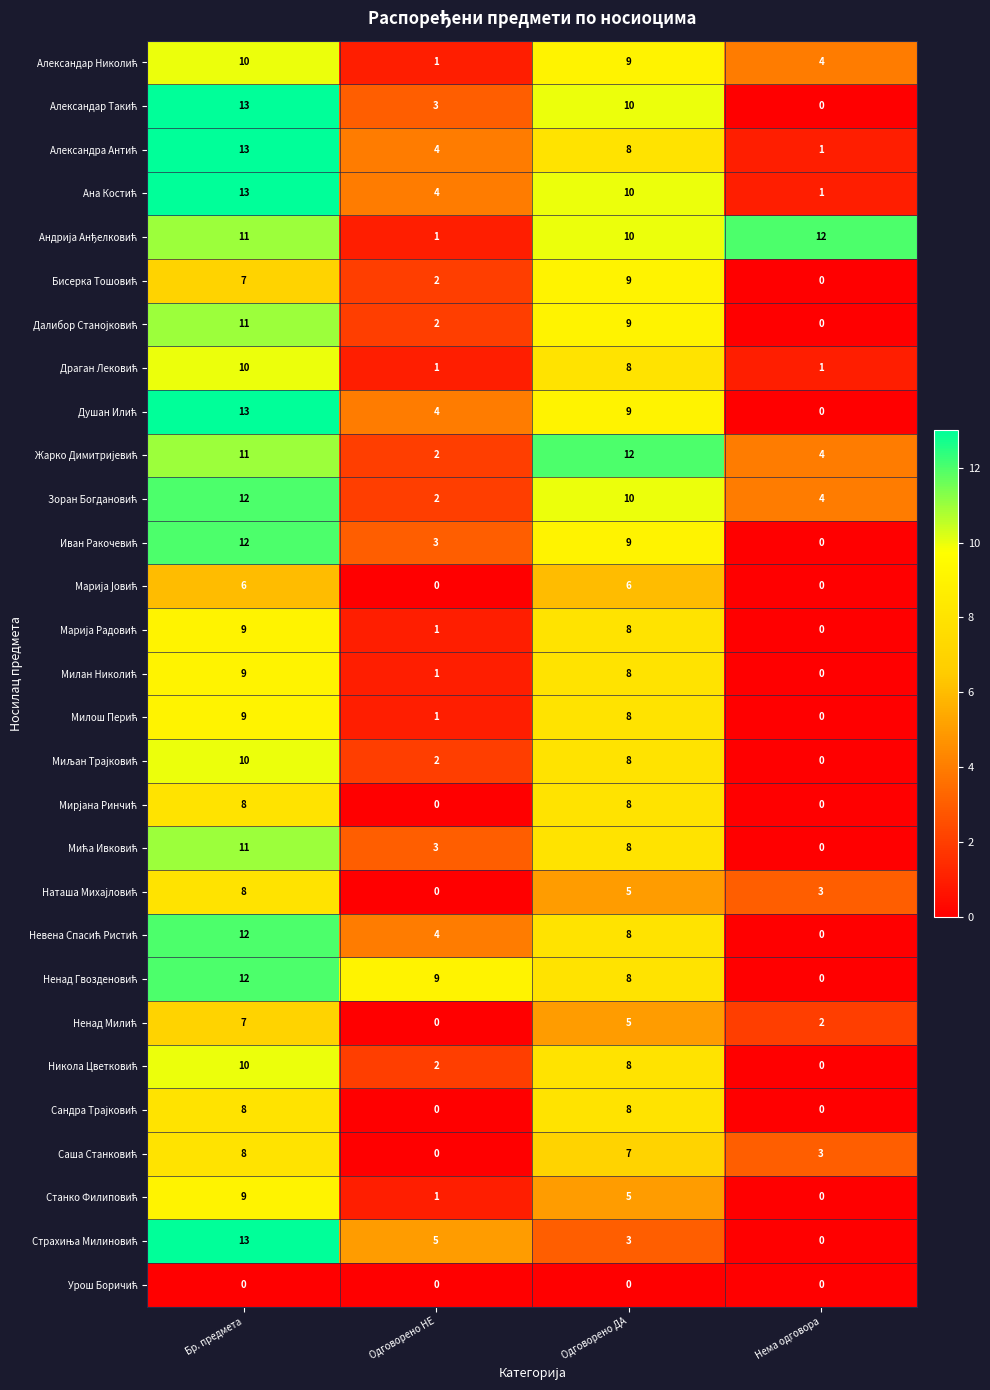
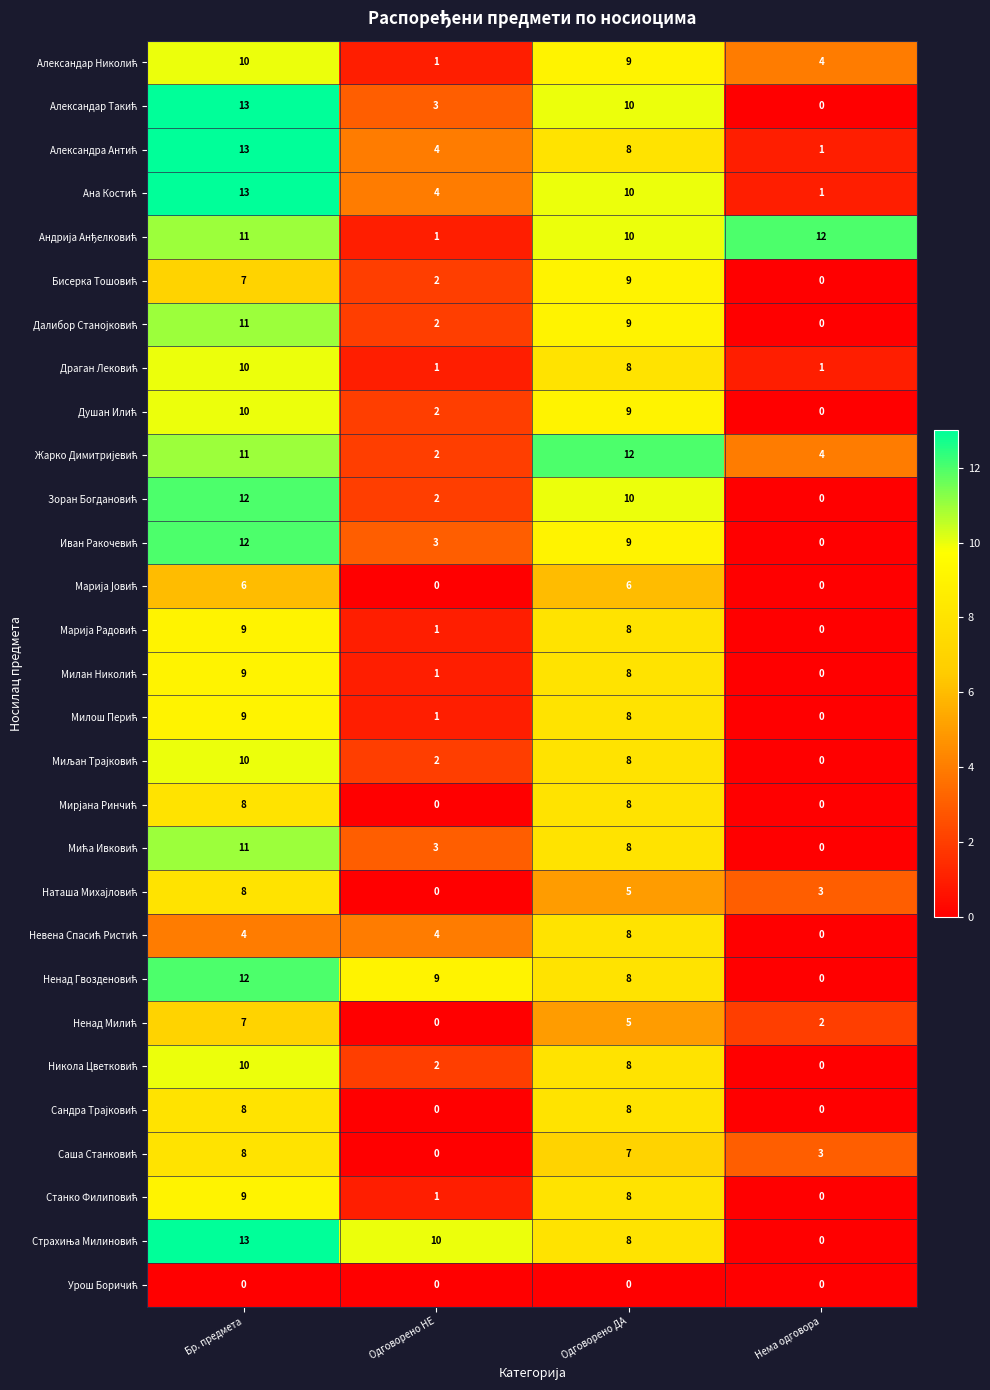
Душан Илић, Бр. предмета: 13 -> 10
Душан Илић, Одговорено НЕ: 4 -> 2
Зоран Богдановић, Нема одговора: 4 -> 0
Невена Спасић Ристић, Бр. предмета: 12 -> 4
Станко Филиповић, Одговорено ДА: 5 -> 8
Страхиња Милиновић, Одговорено НЕ: 5 -> 10
Страхиња Милиновић, Одговорено ДА: 3 -> 8
